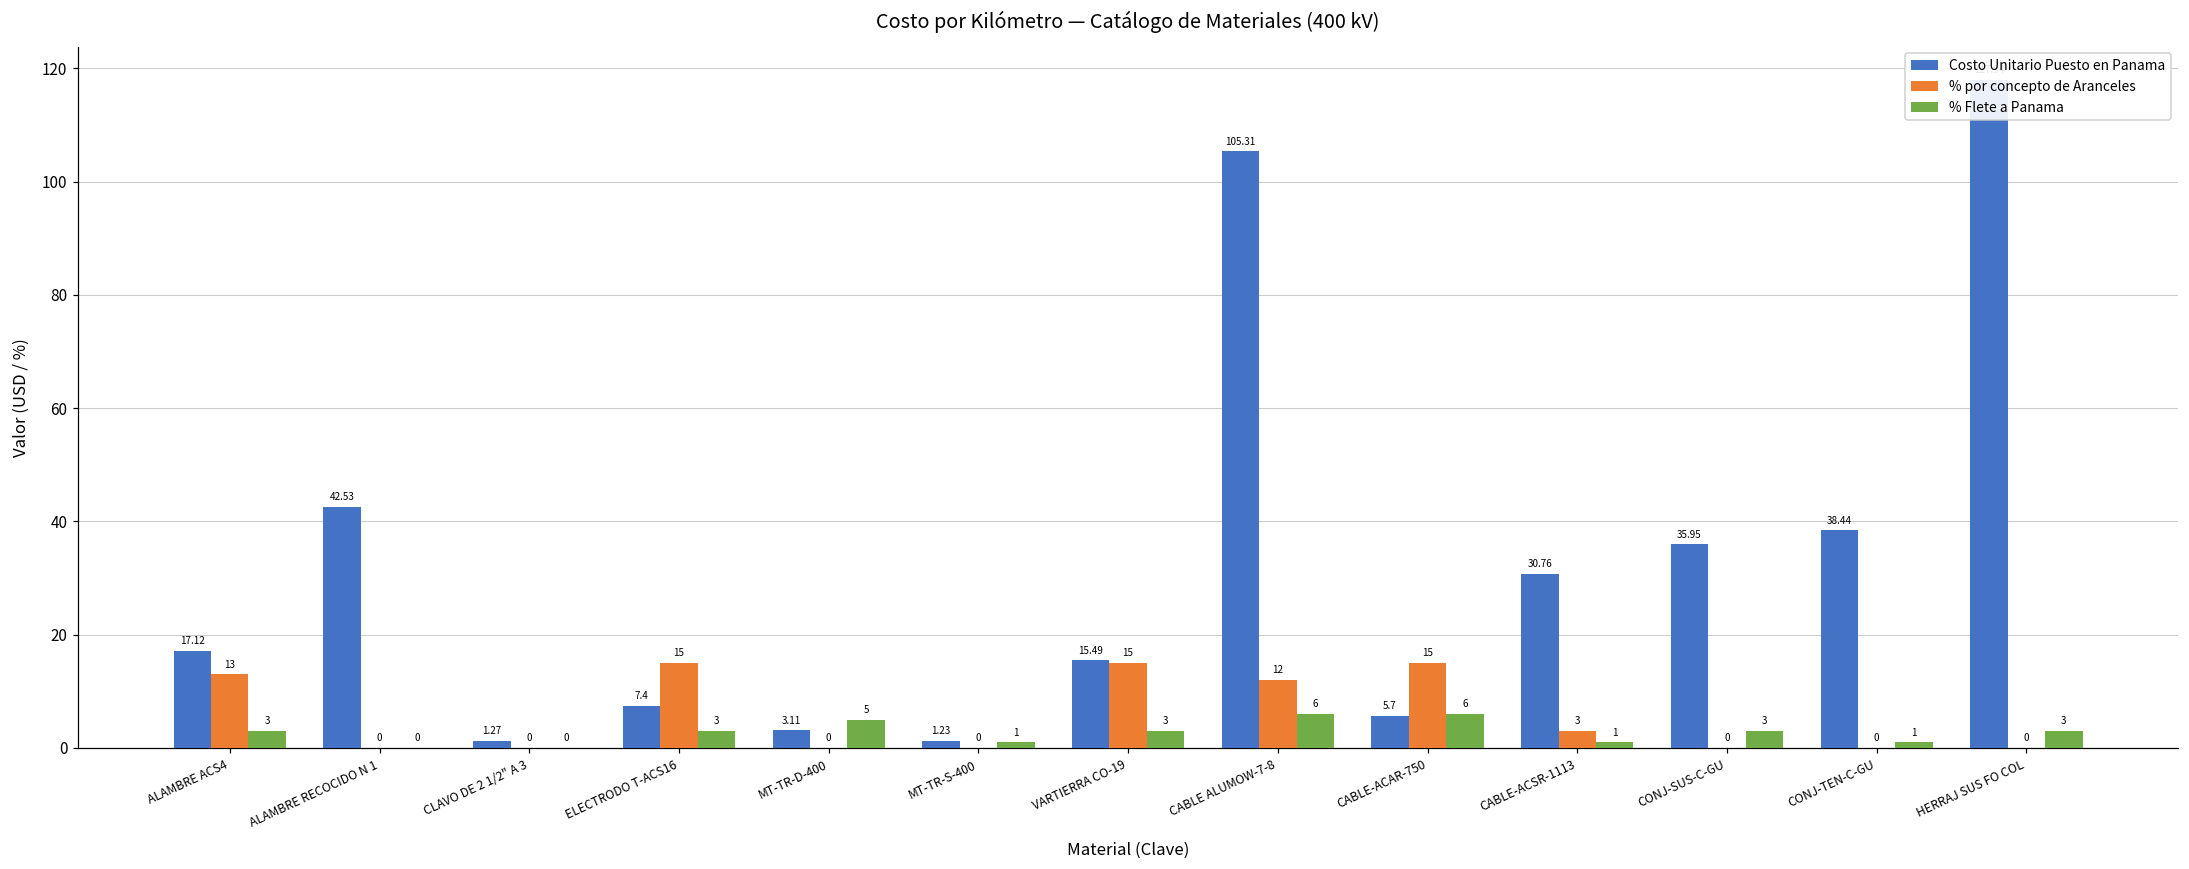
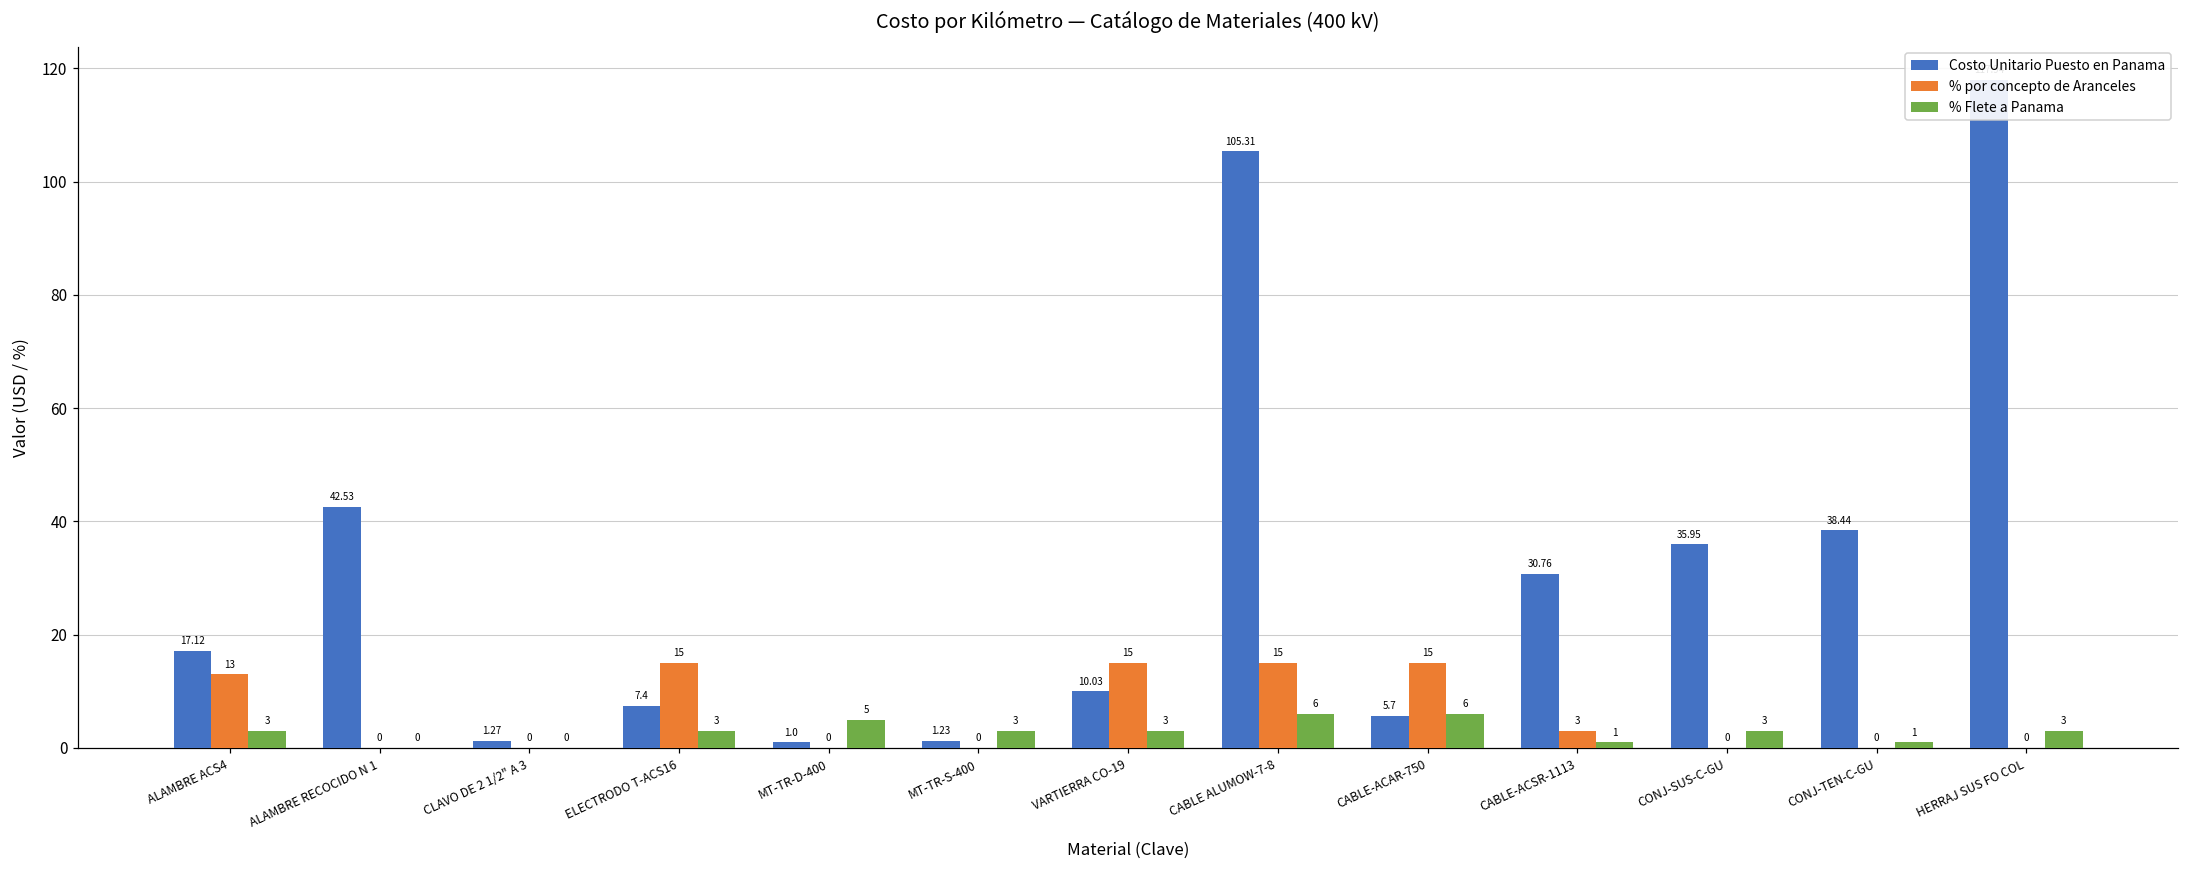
Costo Unitario Puesto en Panama, MT-TR-D-400: 3.11 -> 1.0
% Flete a Panama, MT-TR-S-400: 1 -> 3
Costo Unitario Puesto en Panama, VARTIERRA CO-19: 15.49 -> 10.03
% por concepto de Aranceles, CABLE ALUMOW-7-8: 12 -> 15
